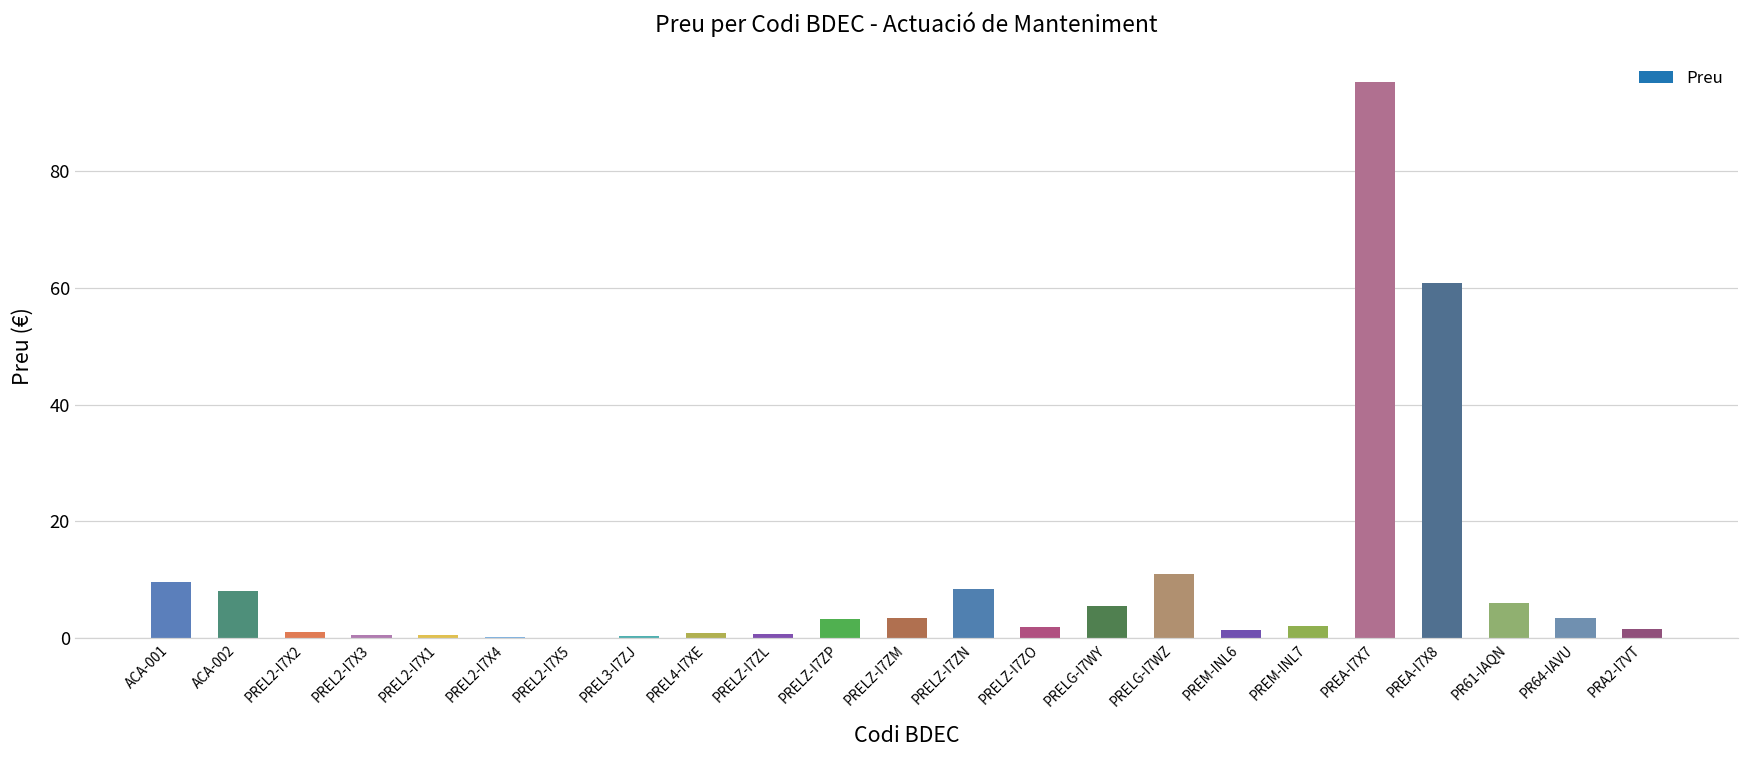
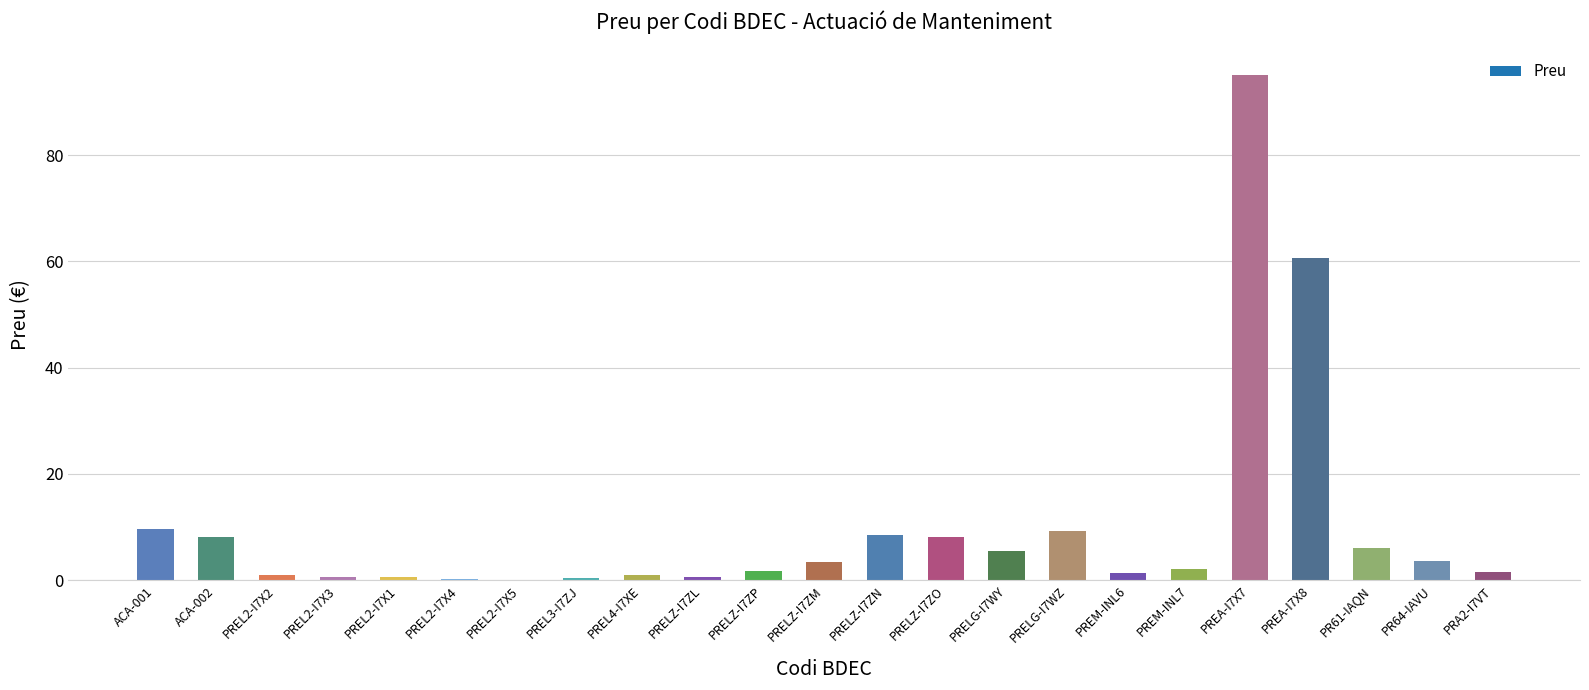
PRELZ-I7ZP: 3 -> 2
PRELZ-I7ZO: 2 -> 8
PRELG-I7WZ: 11 -> 9
